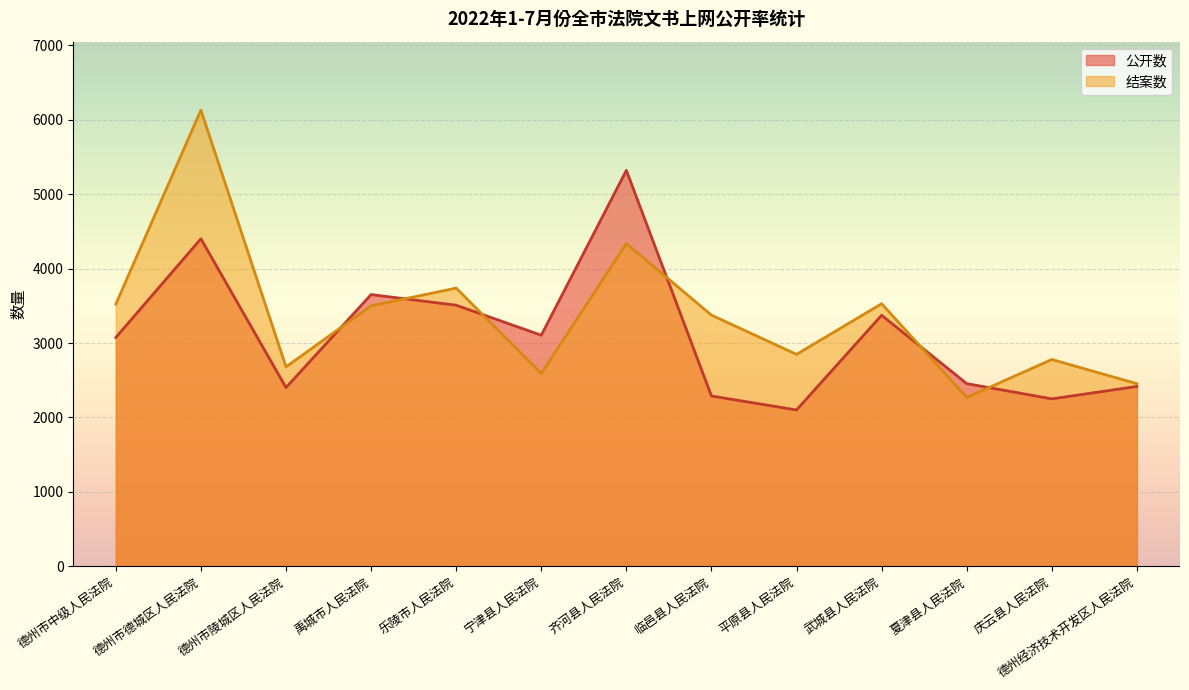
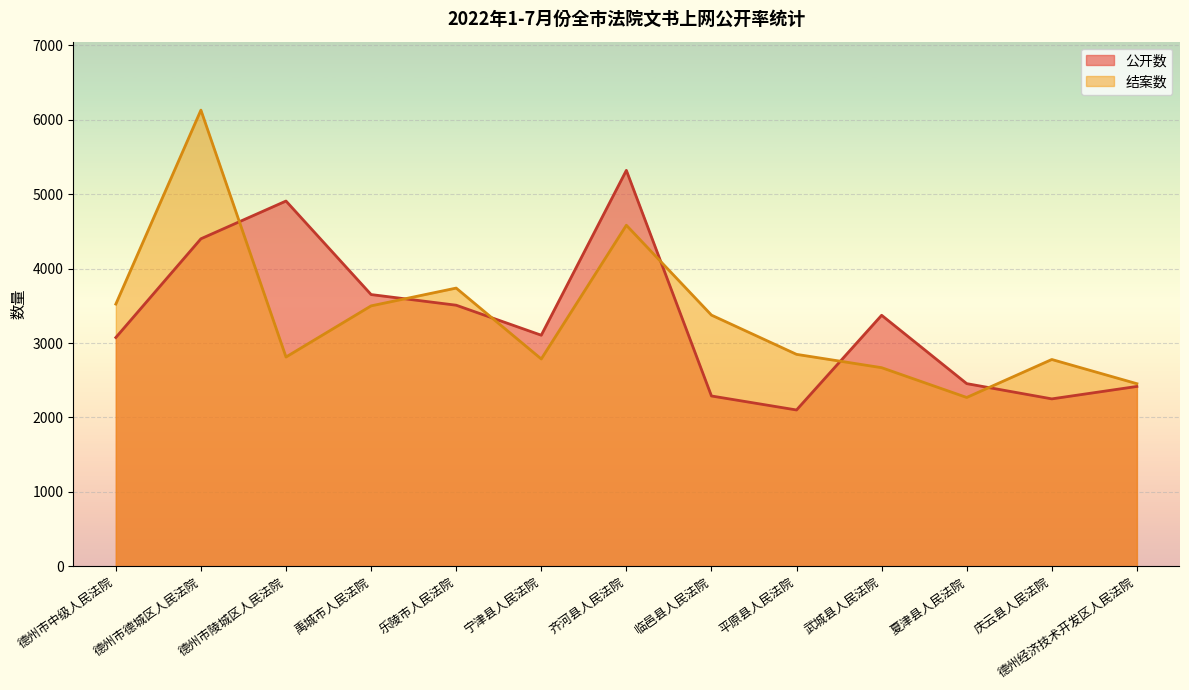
公开数, 德州市陵城区人民法院: 2400 -> 4900
结案数, 德州市陵城区人民法院: 2700 -> 2800
结案数, 宁津县人民法院: 2600 -> 2800
结案数, 齐河县人民法院: 4300 -> 4600
结案数, 武城县人民法院: 3500 -> 2700
